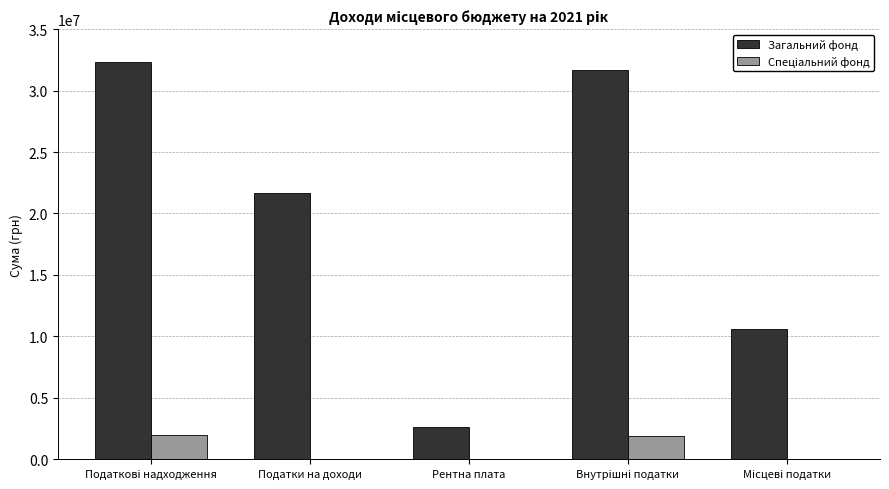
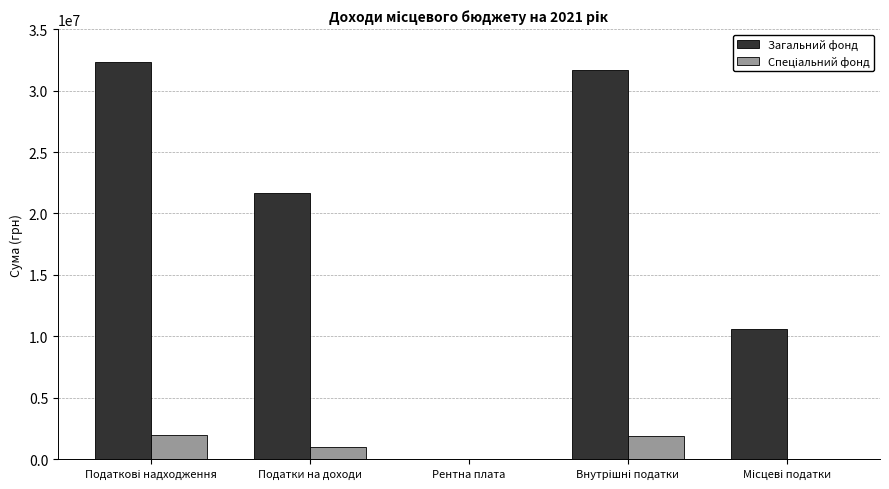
Спеціальний фонд, Податки на доходи: 0 -> 1000000
Загальний фонд, Рентна плата: 2600000 -> 0
